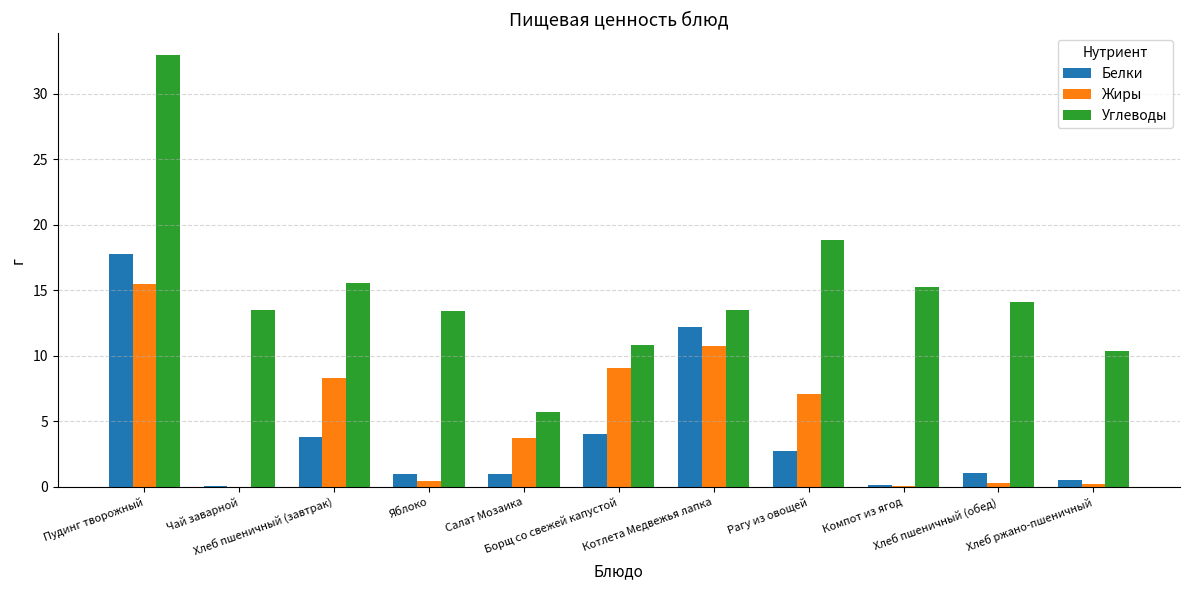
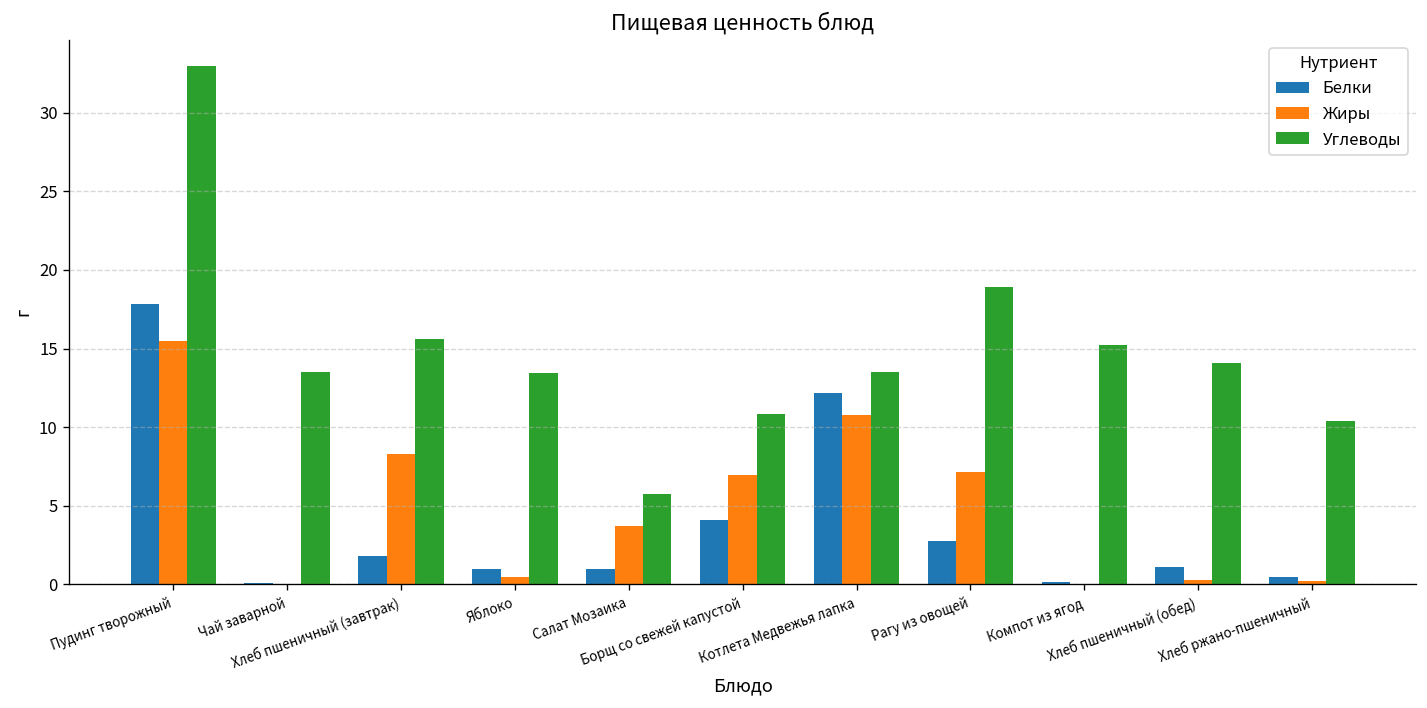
Белки, Хлеб пшеничный (завтрак): 3.8 -> 1.8
Жиры, Борщ со свежей капустой: 9.1 -> 6.9
